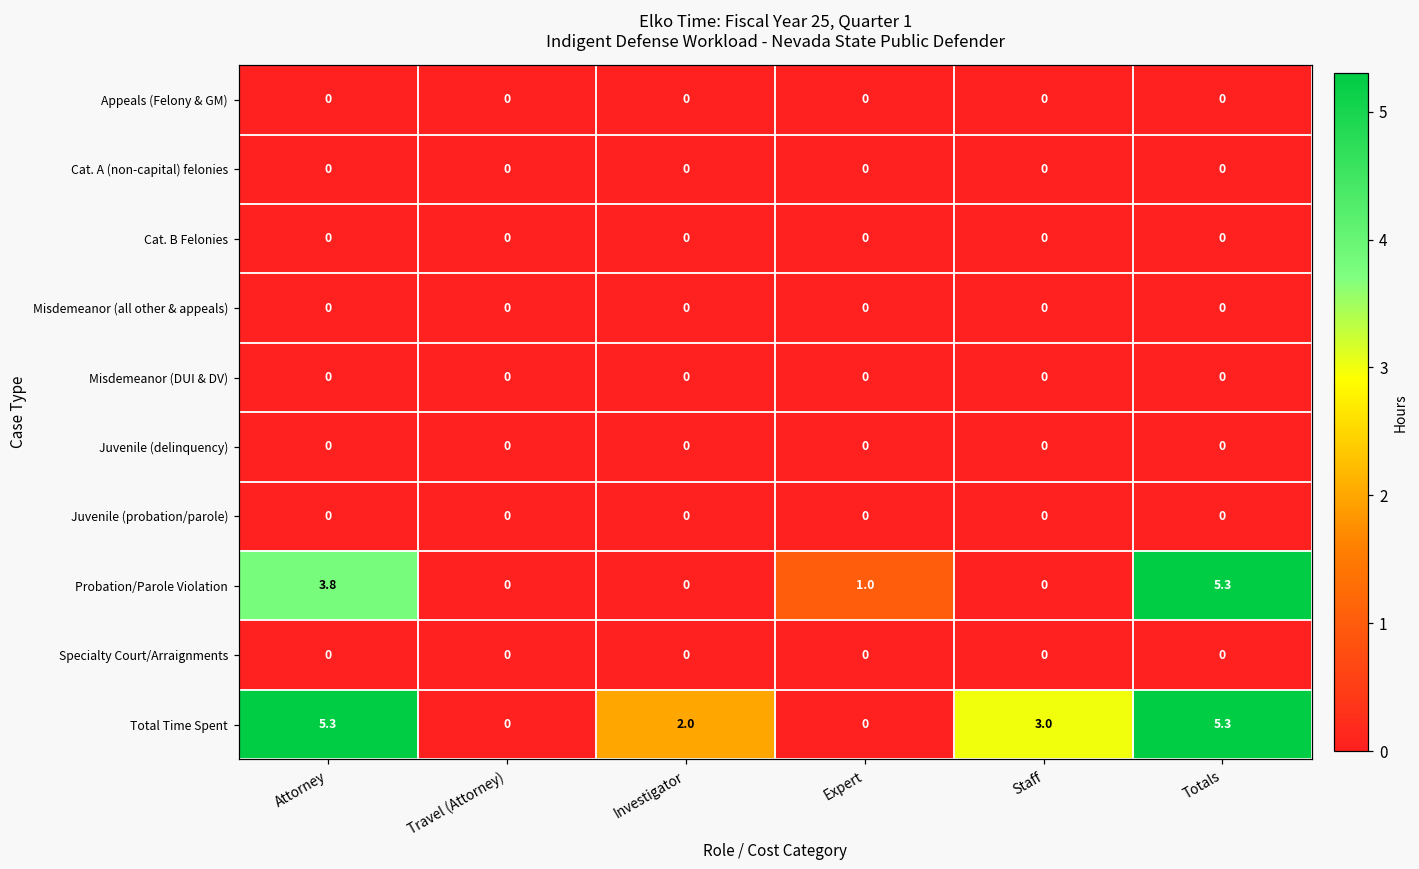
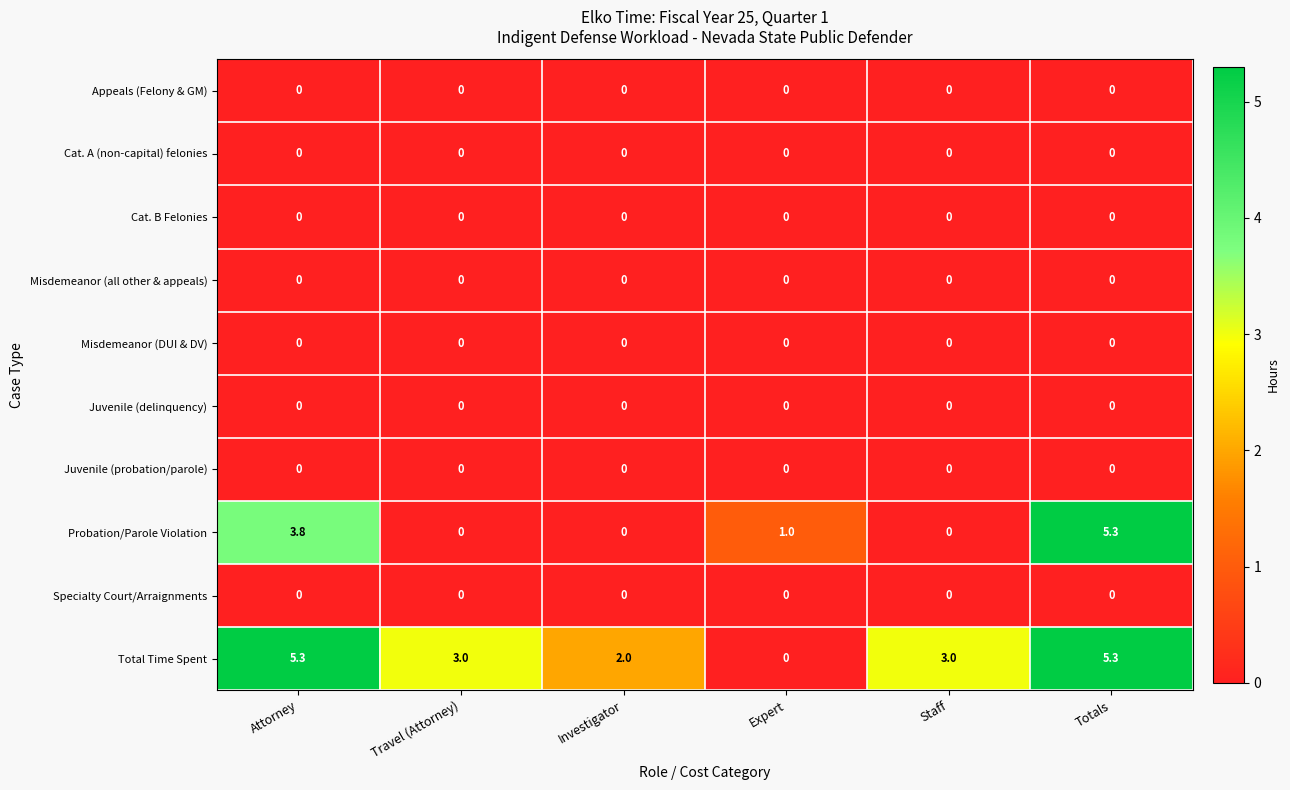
Total Time Spent, Travel (Attorney): 0 -> 3.0
